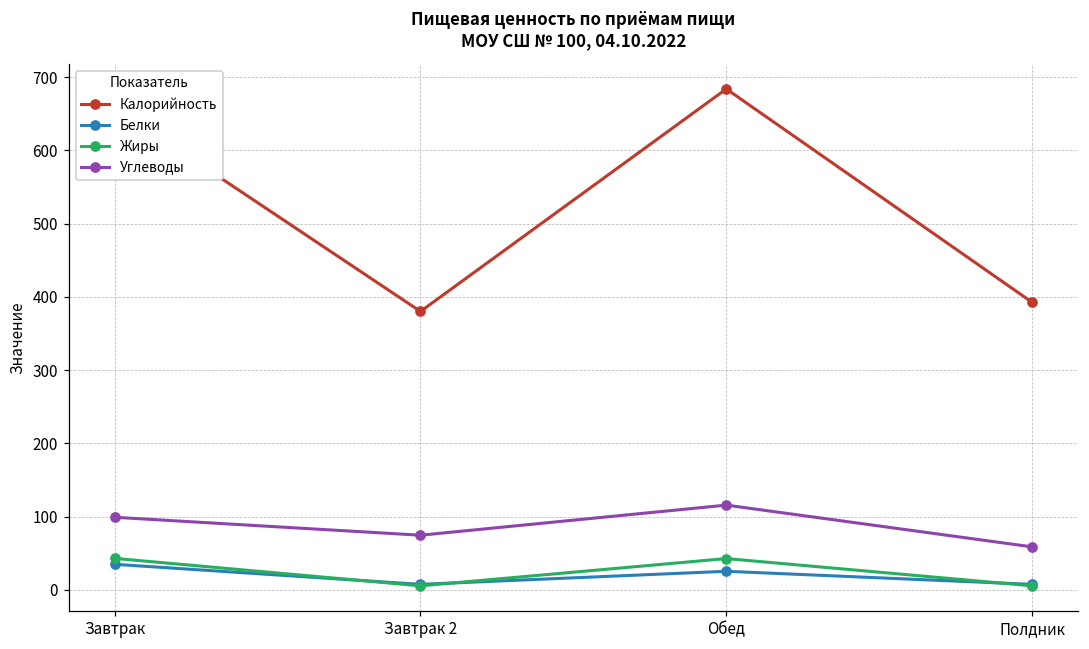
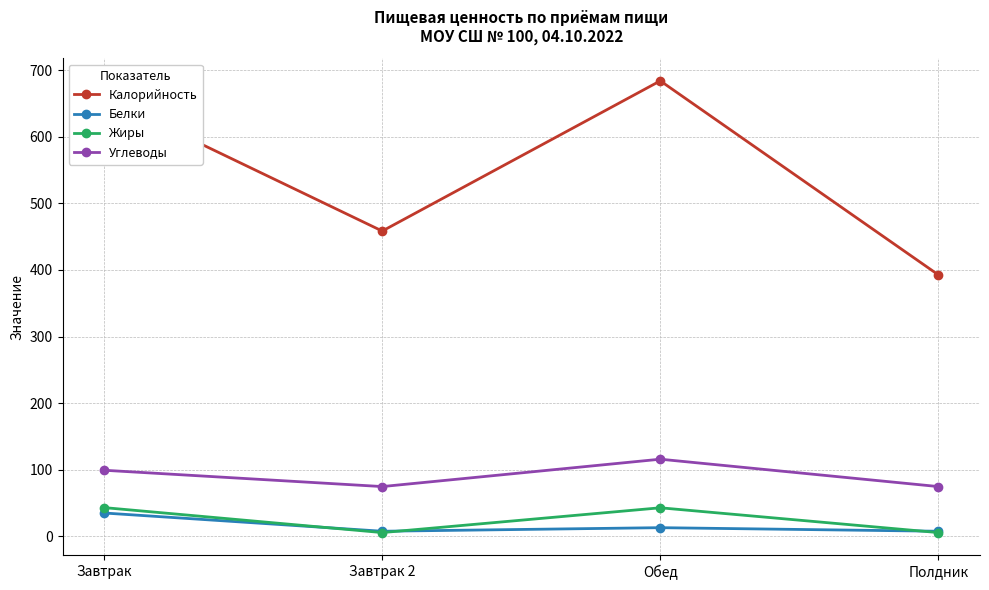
Калорийность, Завтрак 2: 380 -> 460
Белки, Обед: 30 -> 10
Углеводы, Полдник: 60 -> 70
